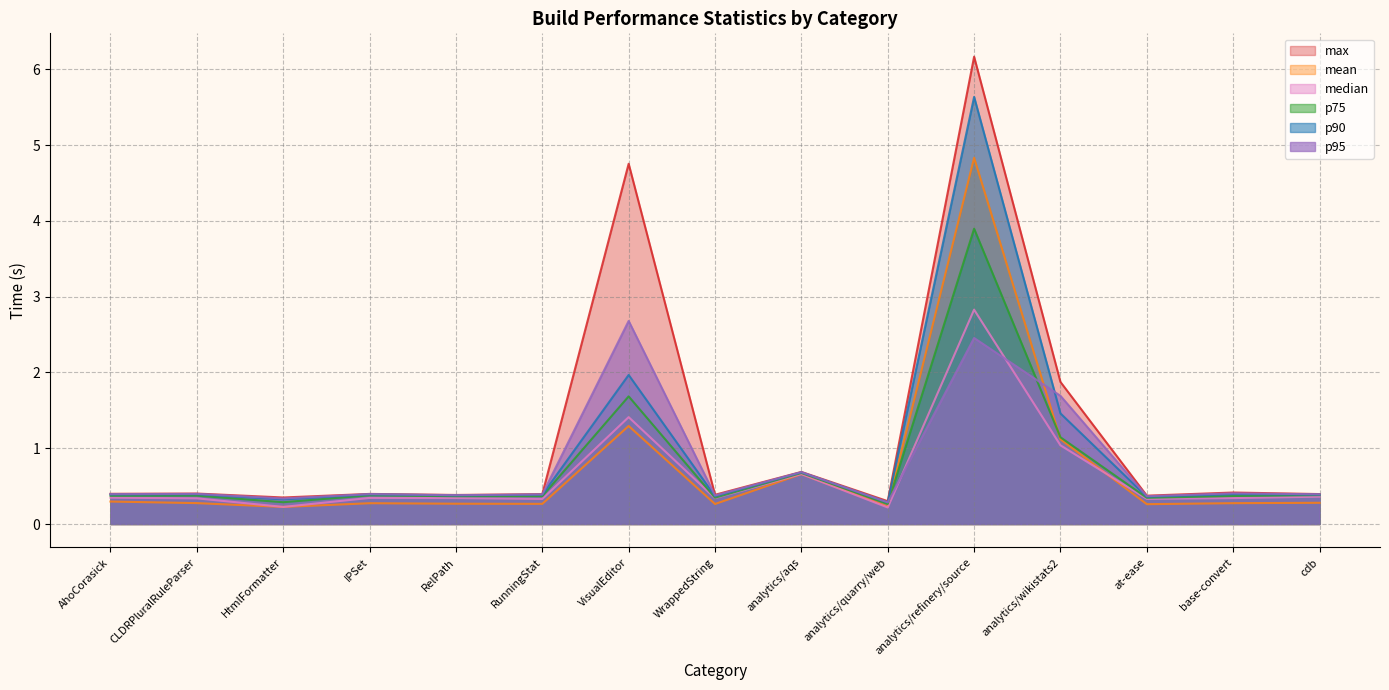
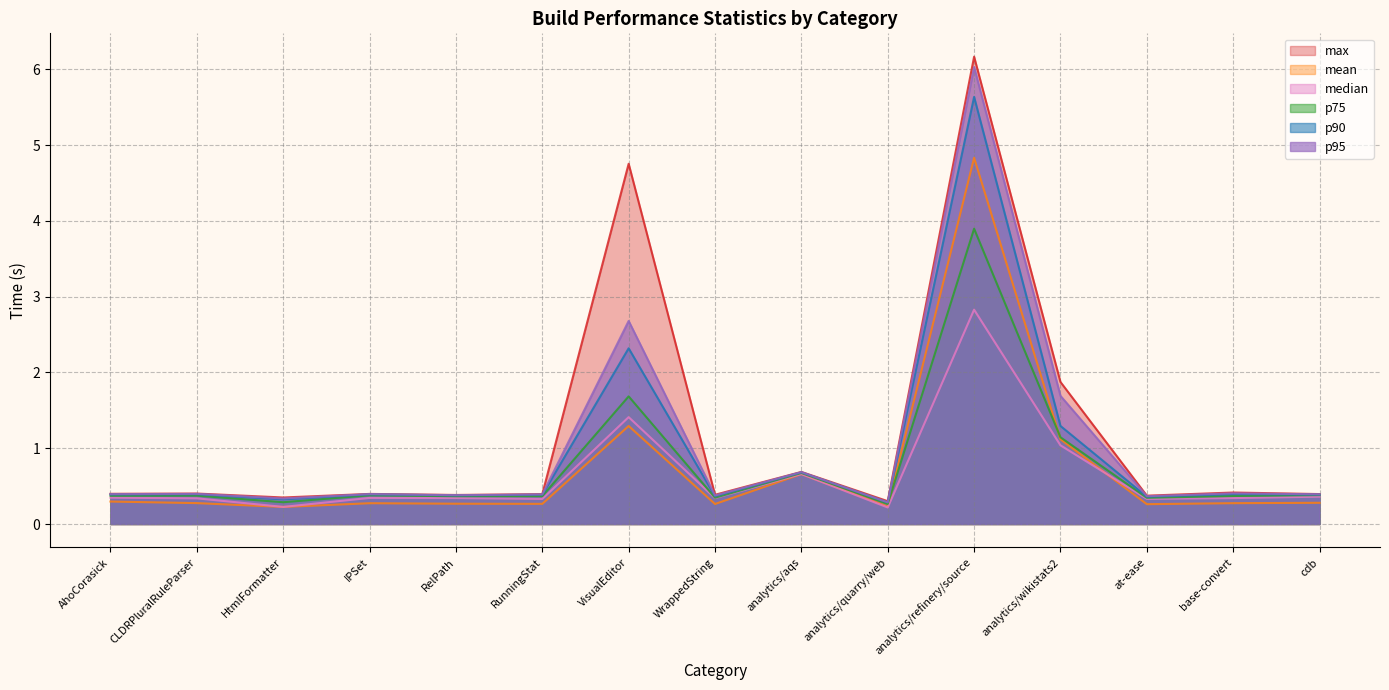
p90, VisualEditor: 2.0 -> 2.3
p95, analytics/refinery/source: 2.5 -> 6.0
p90, analytics/wikistats2: 1.5 -> 1.3
